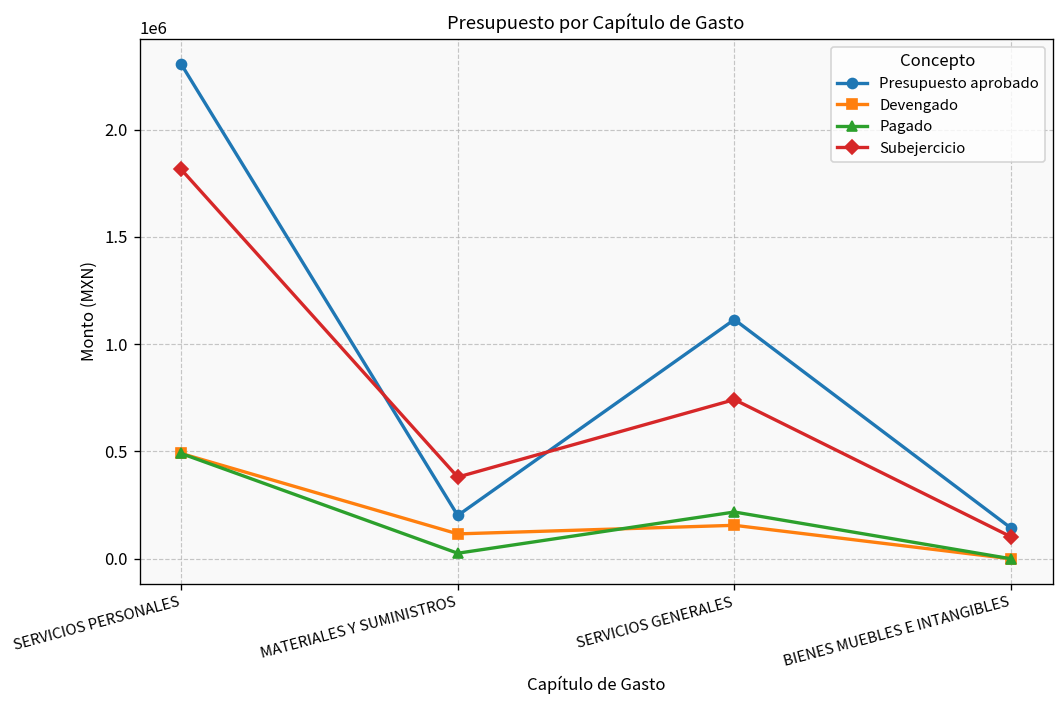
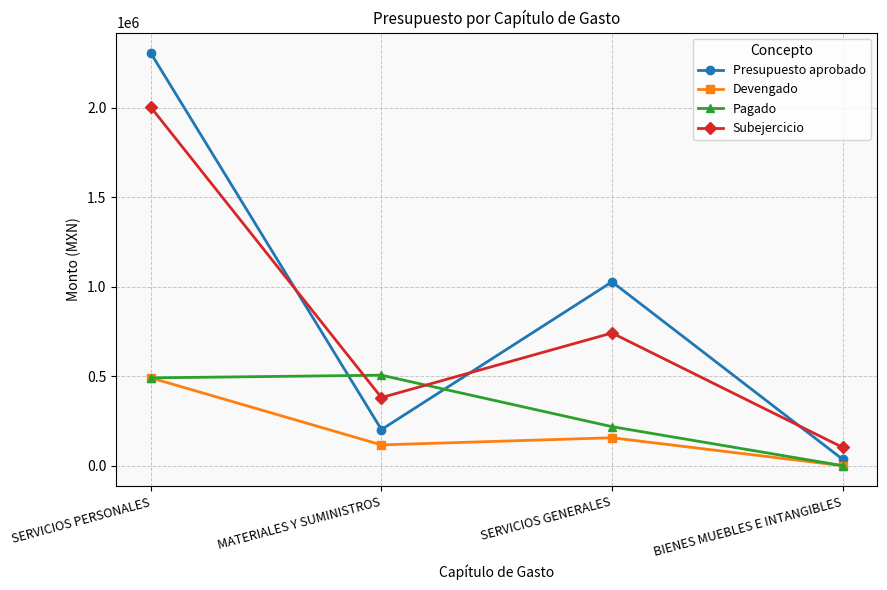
Subejercicio, SERVICIOS PERSONALES: 1820000 -> 2000000
Pagado, MATERIALES Y SUMINISTROS: 30000 -> 510000
Presupuesto aprobado, SERVICIOS GENERALES: 1110000 -> 1030000
Presupuesto aprobado, BIENES MUEBLES E INTANGIBLES: 140000 -> 40000
